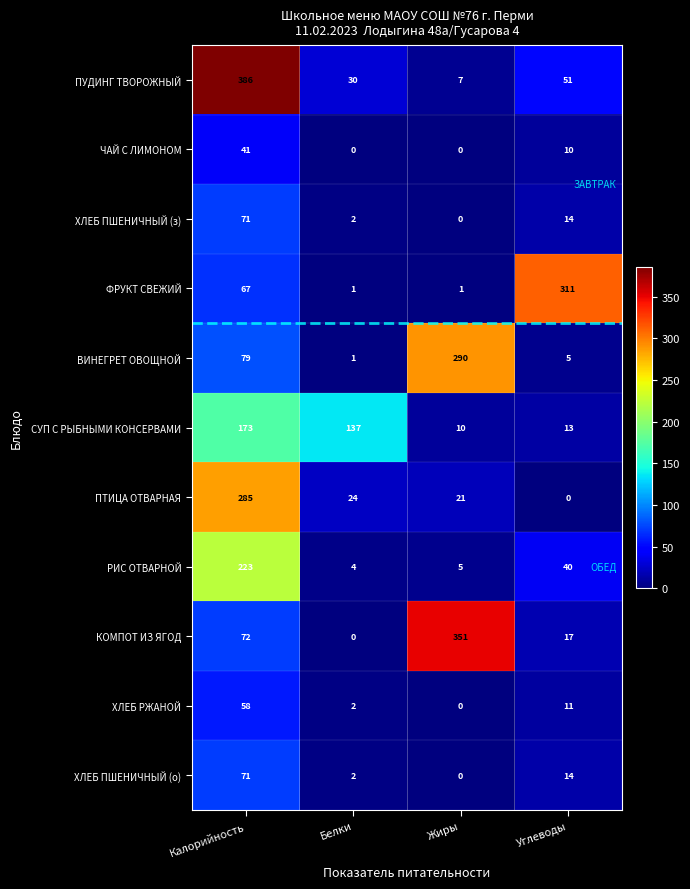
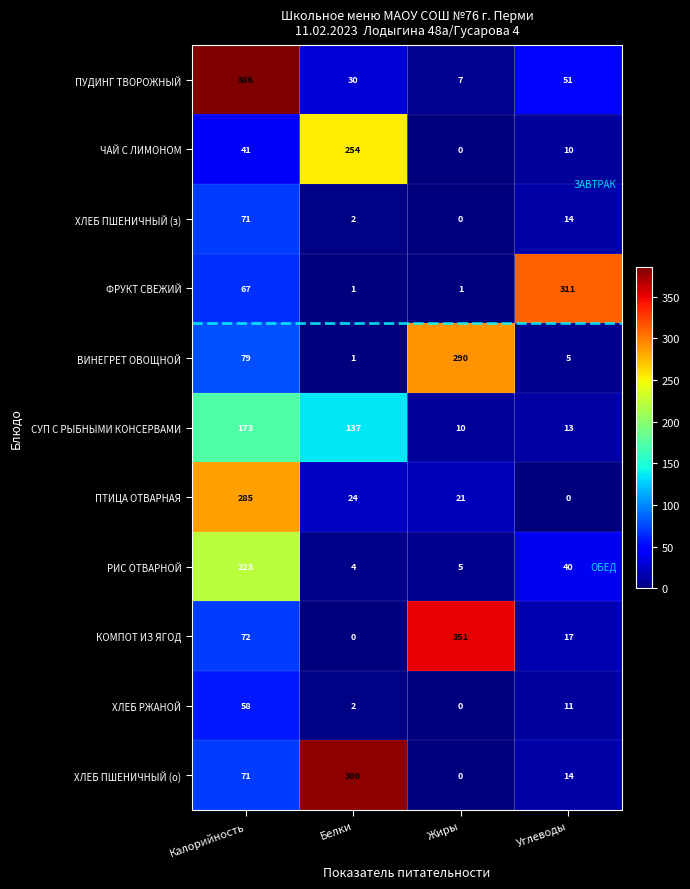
ЧАЙ С ЛИМОНОМ, Белки: 0 -> 254
ХЛЕБ ПШЕНИЧНЫЙ (о), Белки: 2 -> 380
